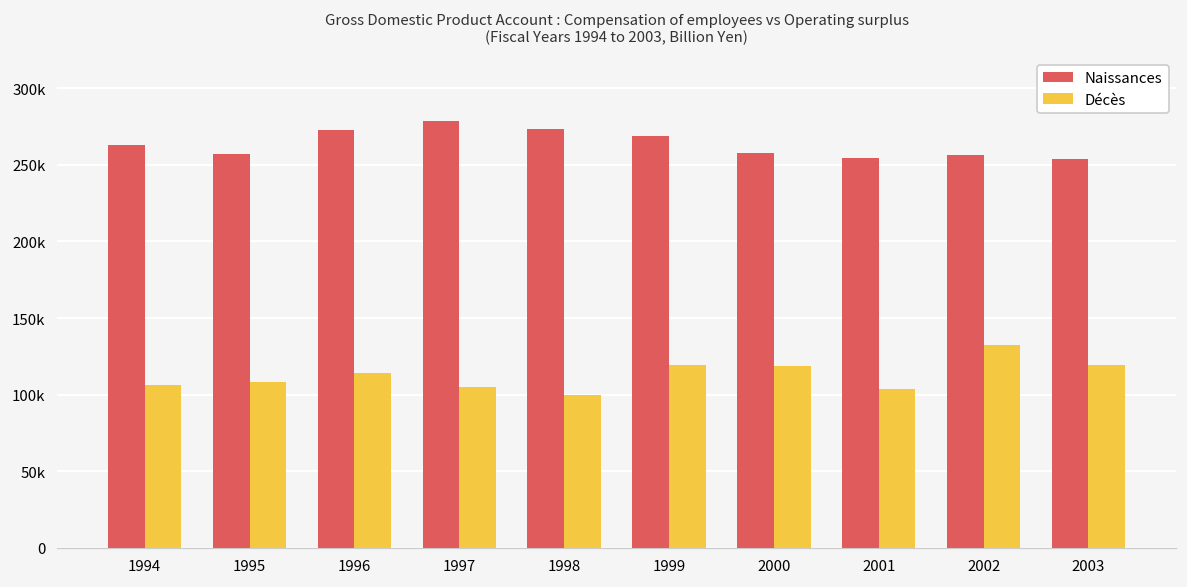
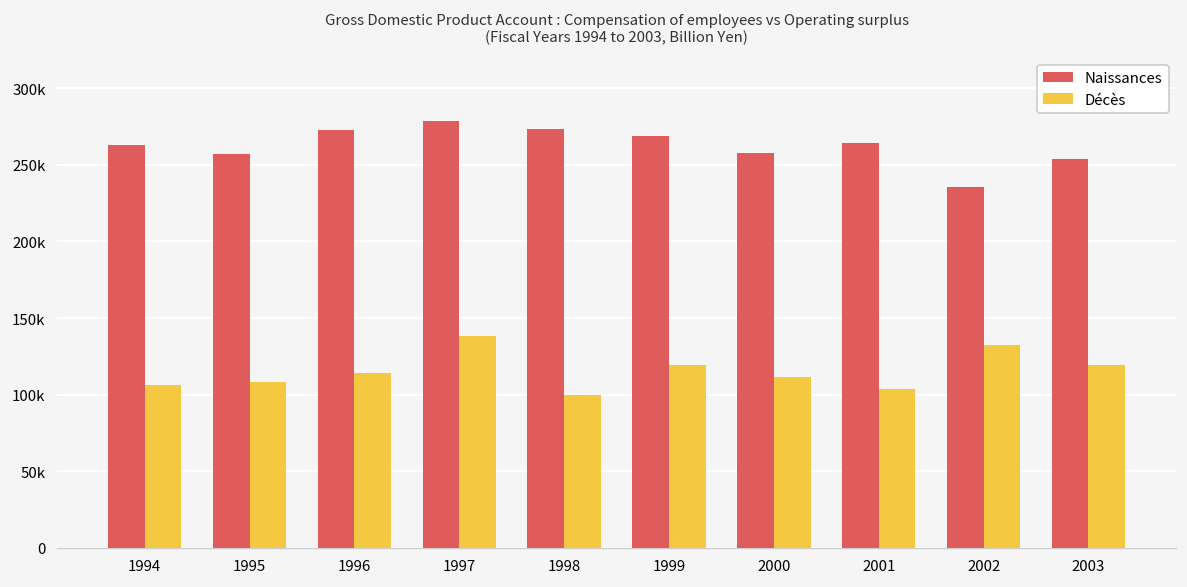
Décès, 1997: 105000 -> 139000
Décès, 2000: 119000 -> 111000
Naissances, 2001: 255000 -> 264000
Naissances, 2002: 257000 -> 236000
